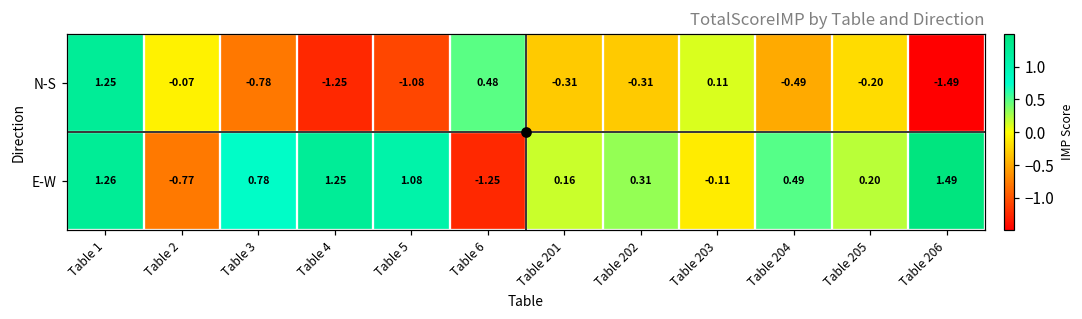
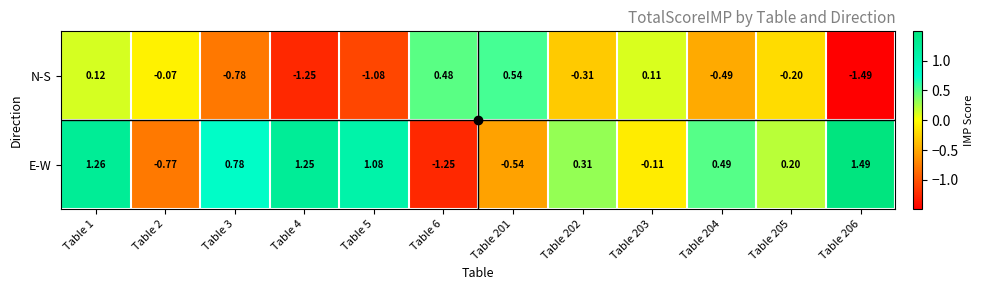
N-S, Table 1: 1.25 -> 0.12
N-S, Table 201: -0.31 -> 0.54
E-W, Table 201: 0.16 -> -0.54
